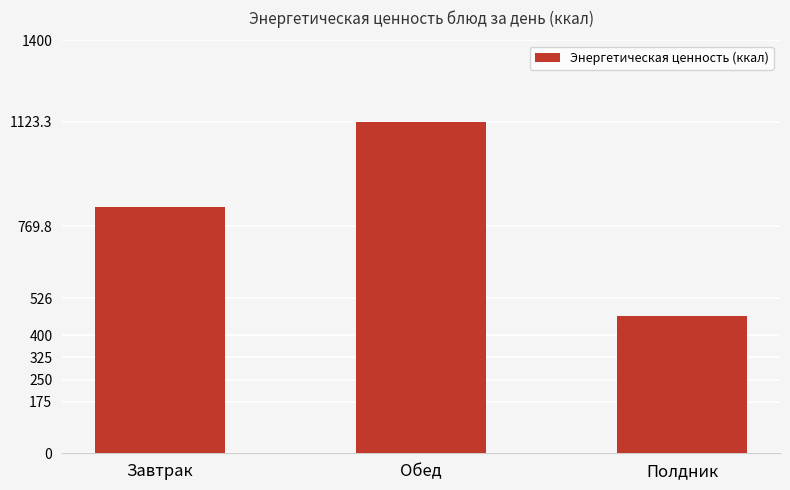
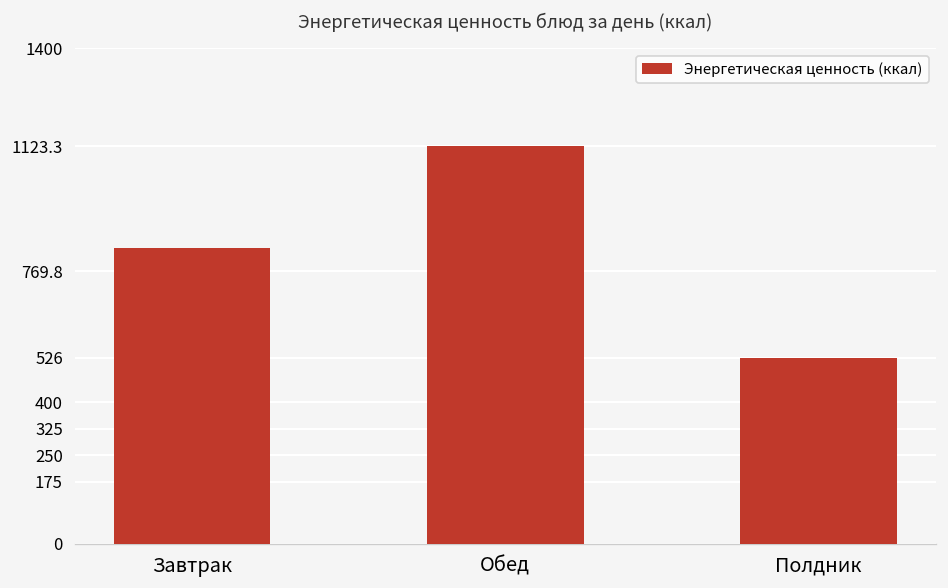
Полдник: 470 -> 530
